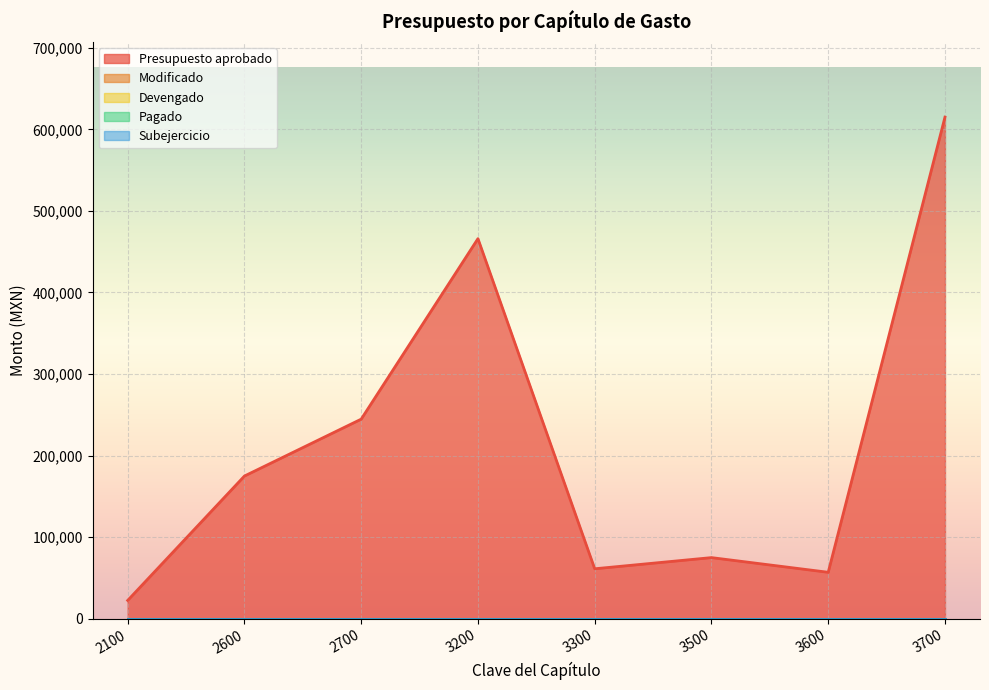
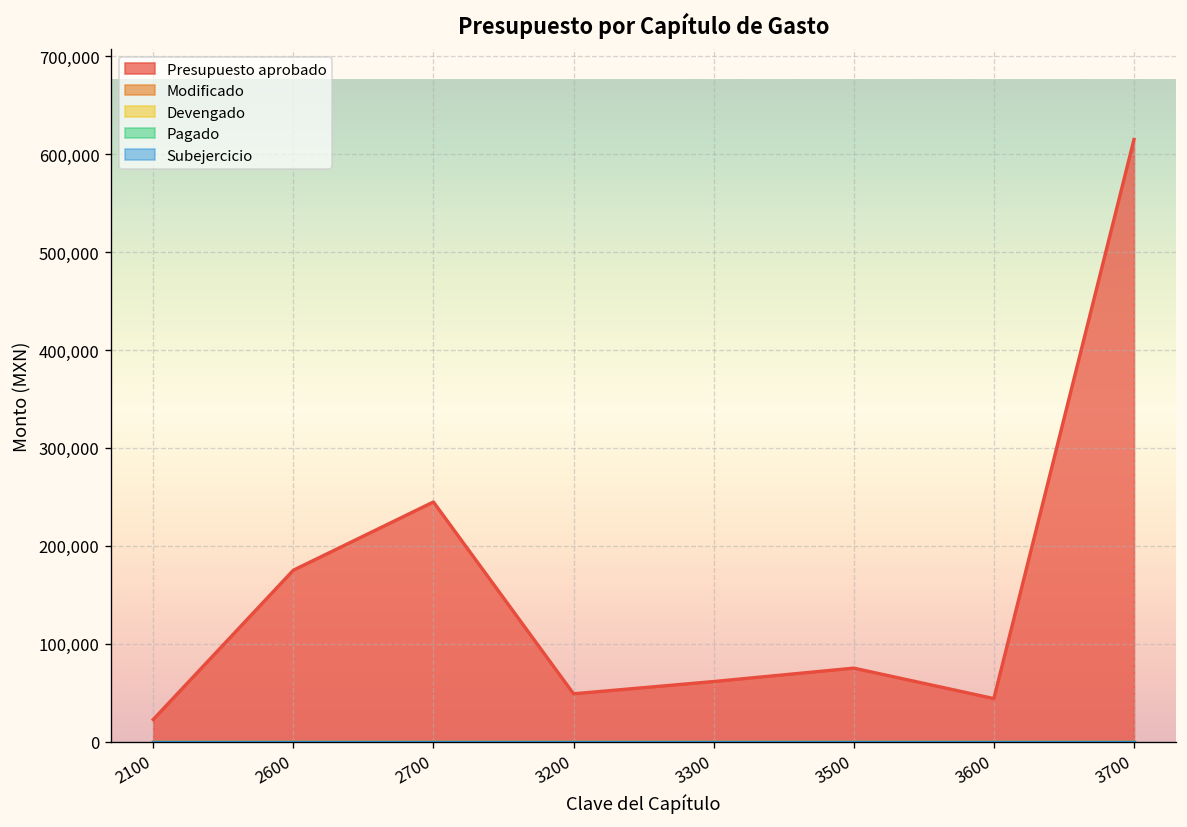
Presupuesto aprobado, 3200: 470,000 -> 50,000
Presupuesto aprobado, 3600: 60,000 -> 40,000
